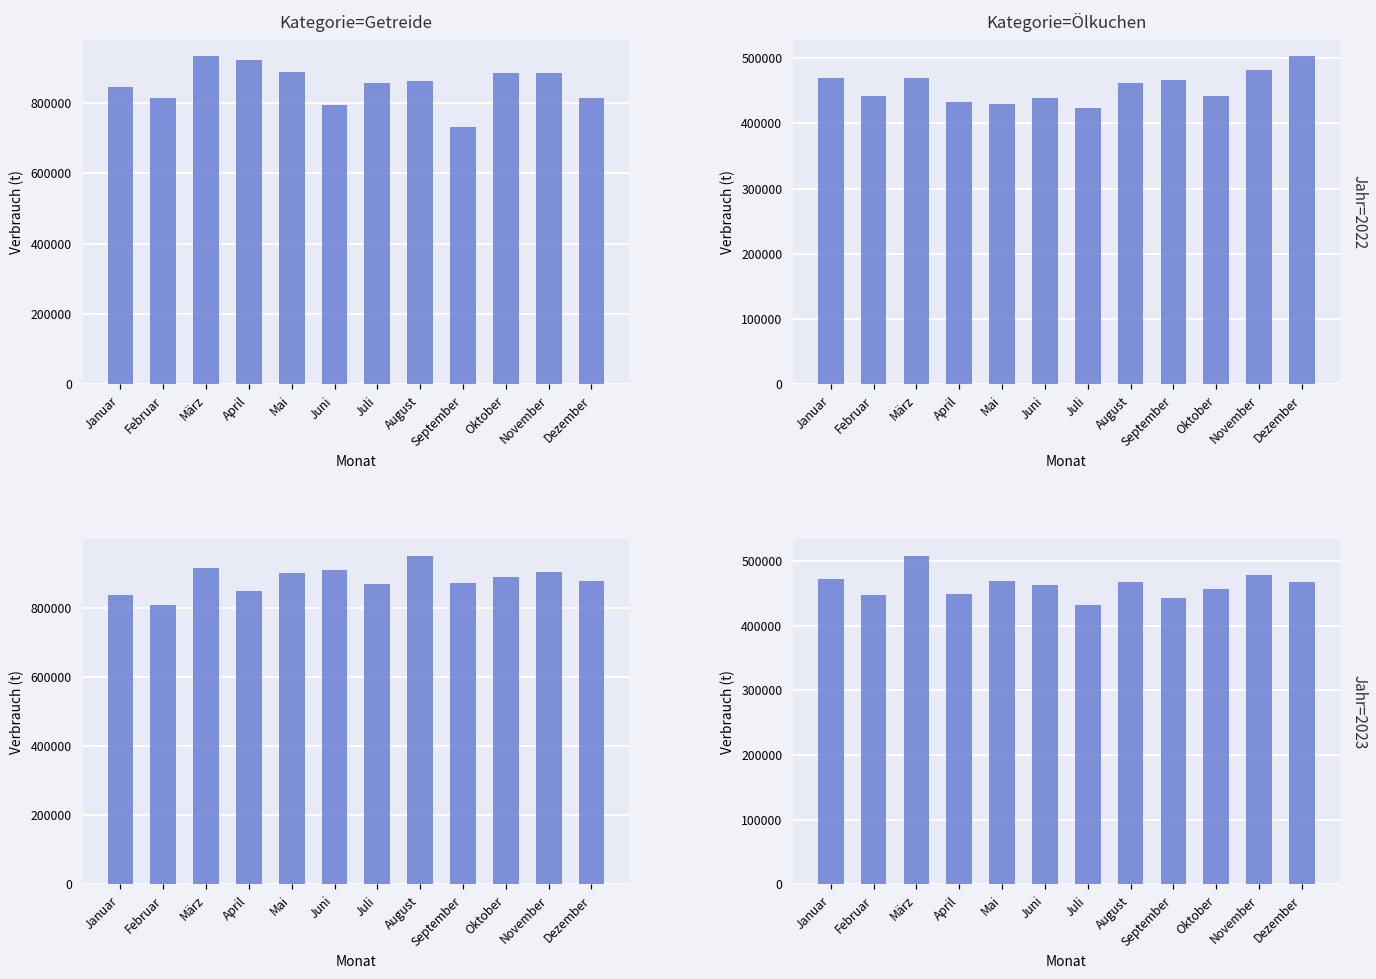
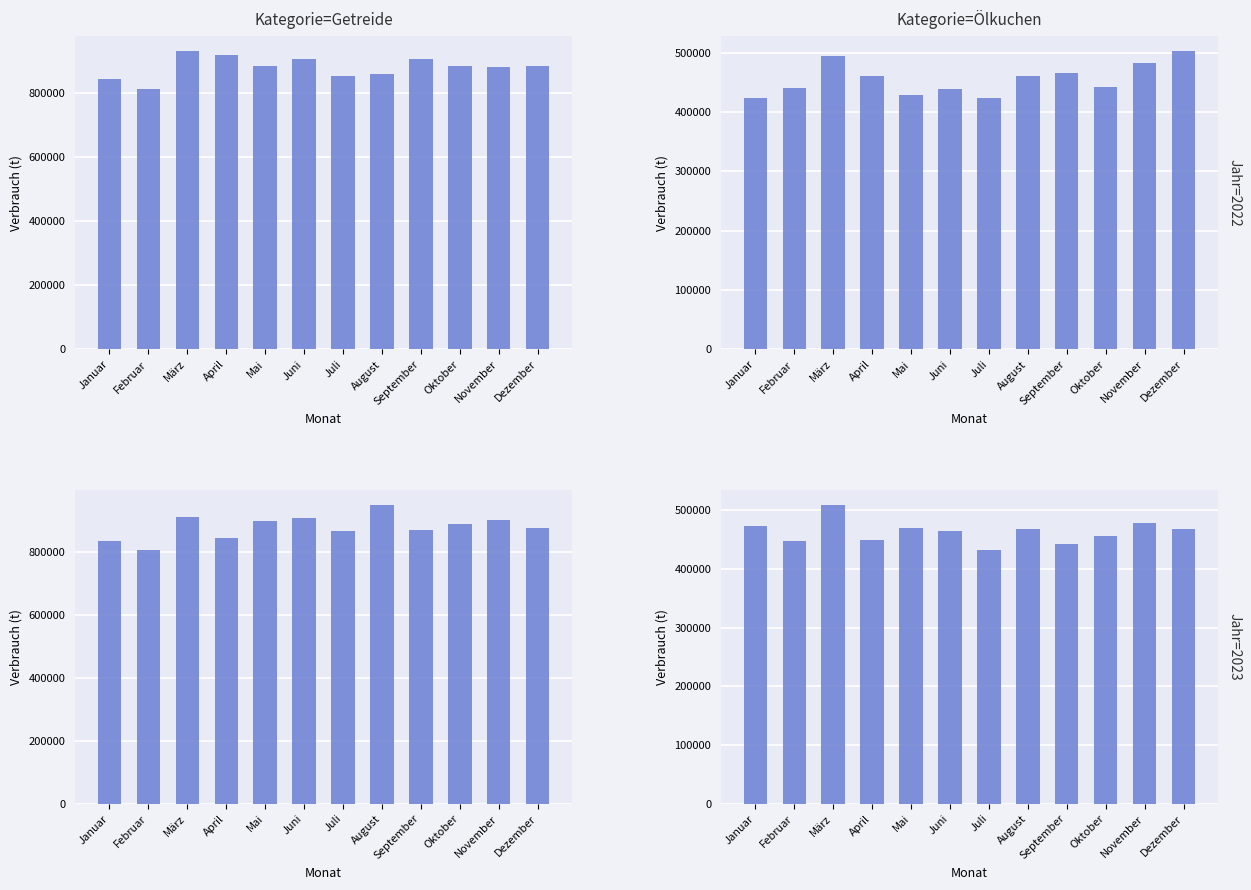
Kategorie=Getreide, Juni: 790000 -> 910000
Kategorie=Getreide, September: 730000 -> 910000
Kategorie=Getreide, Dezember: 810000 -> 880000
Kategorie=Ölkuchen, Januar: 470000 -> 420000
Kategorie=Ölkuchen, März: 470000 -> 490000
Kategorie=Ölkuchen, April: 430000 -> 460000
